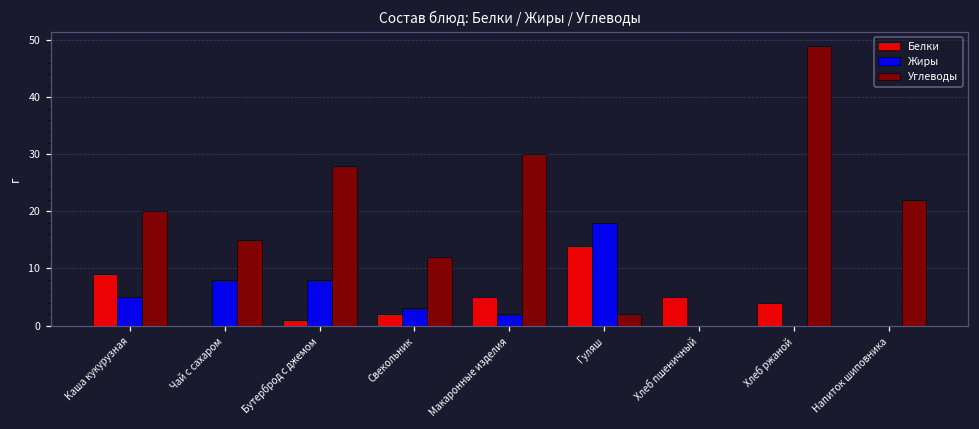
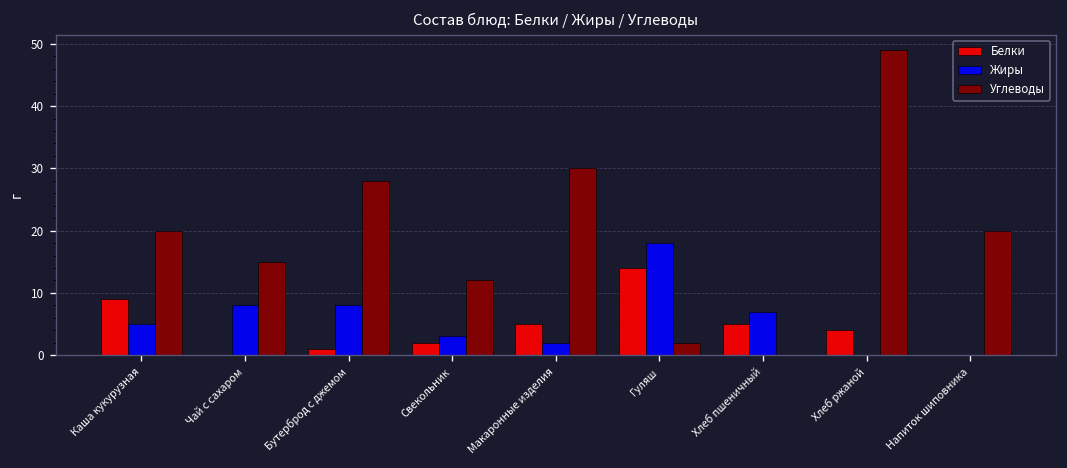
Жиры, Хлеб пшеничный: 0 -> 7
Углеводы, Напиток шиповника: 22 -> 20
